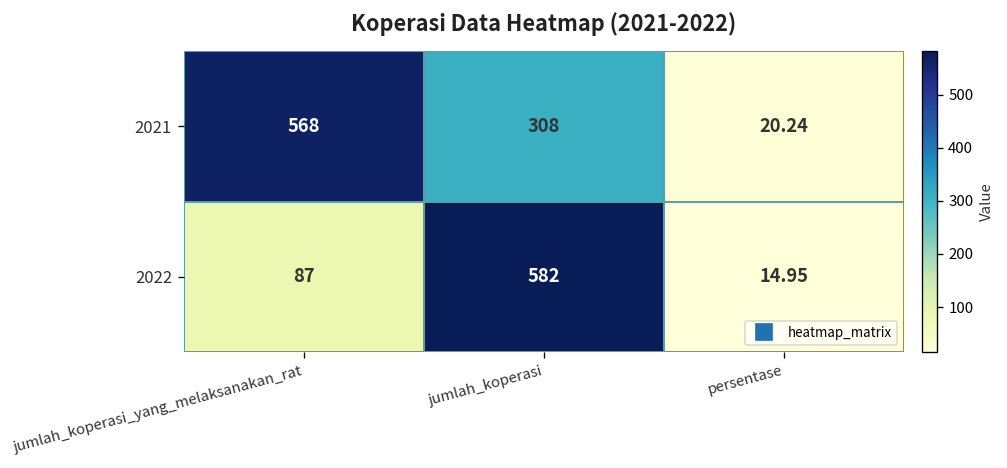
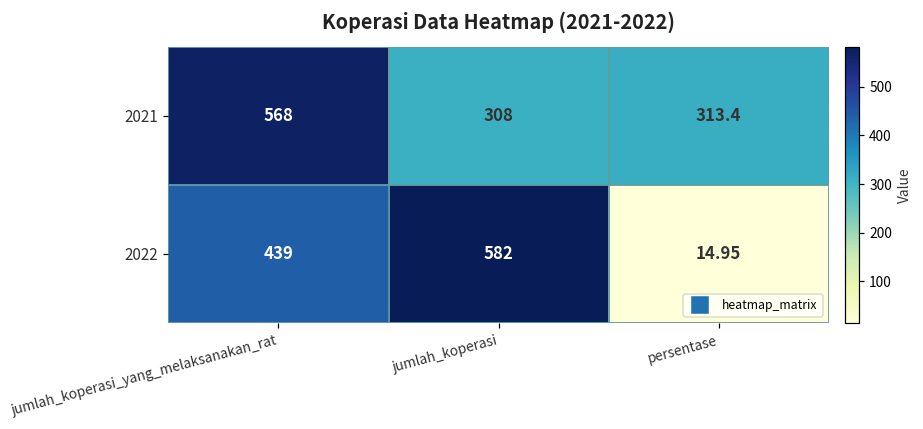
2021, persentase: 20.24 -> 313.4
2022, jumlah_koperasi_yang_melaksanakan_rat: 87 -> 439
